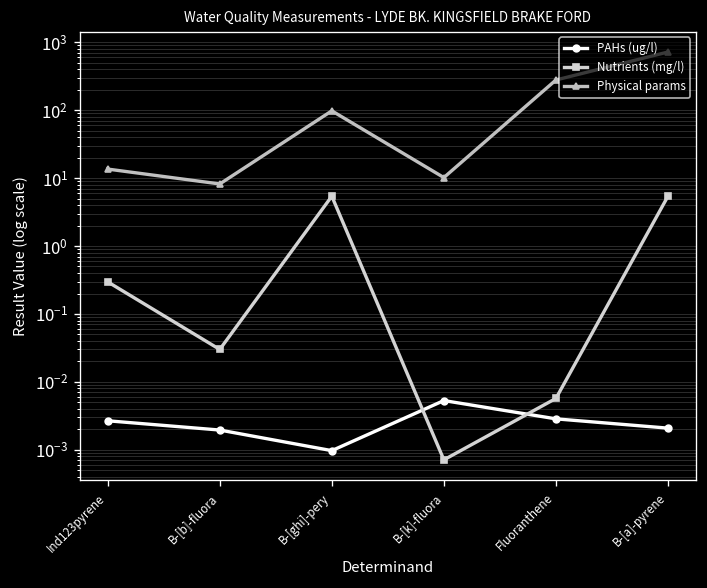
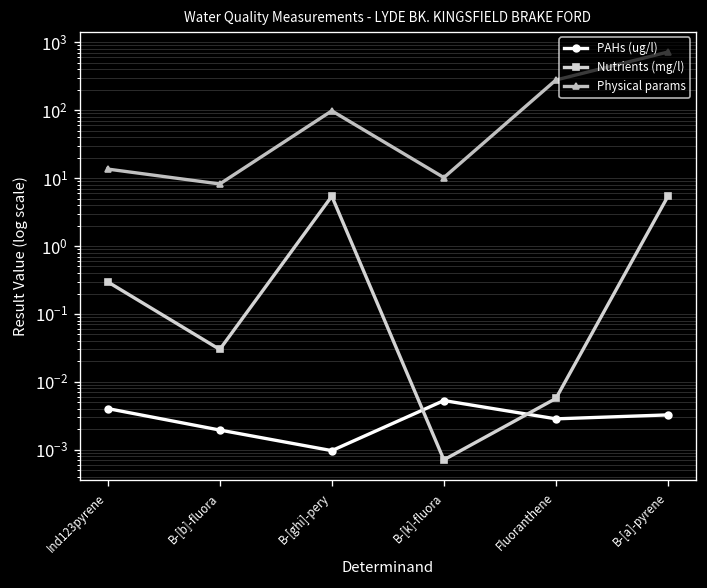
PAHs (ug/l), Ind123pyrene: 0.003 -> 0.004
PAHs (ug/l), B-[a]-pyrene: 0.0021 -> 0.003
